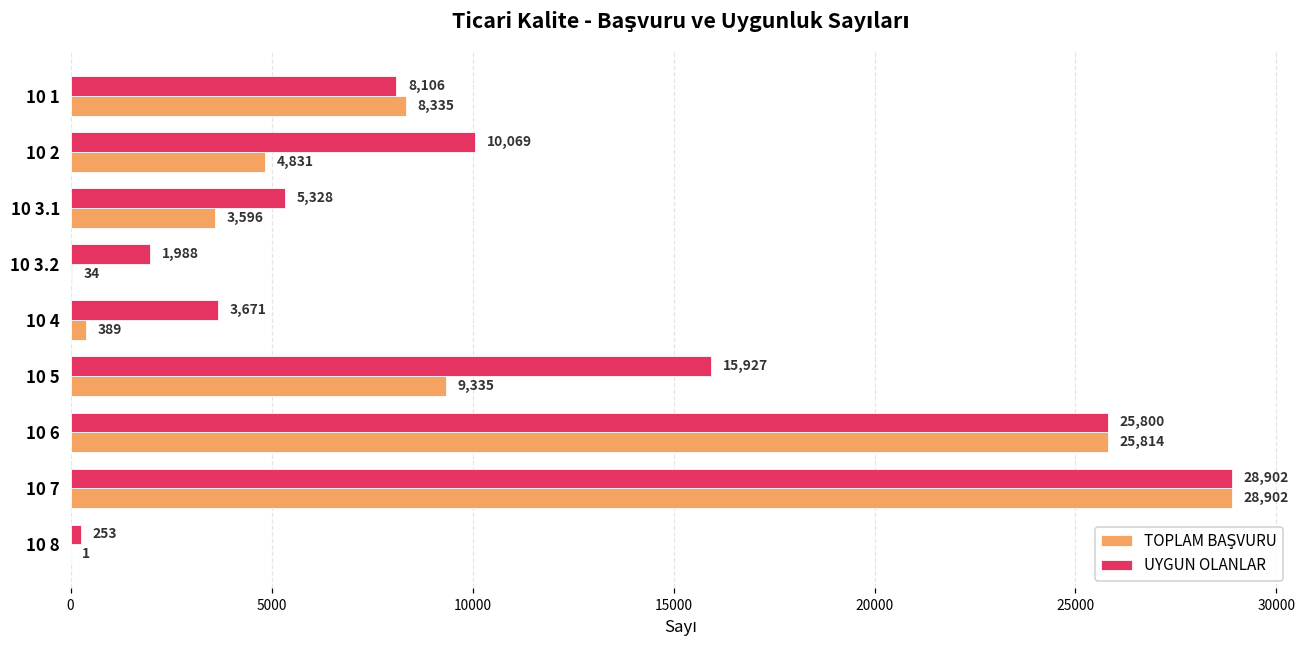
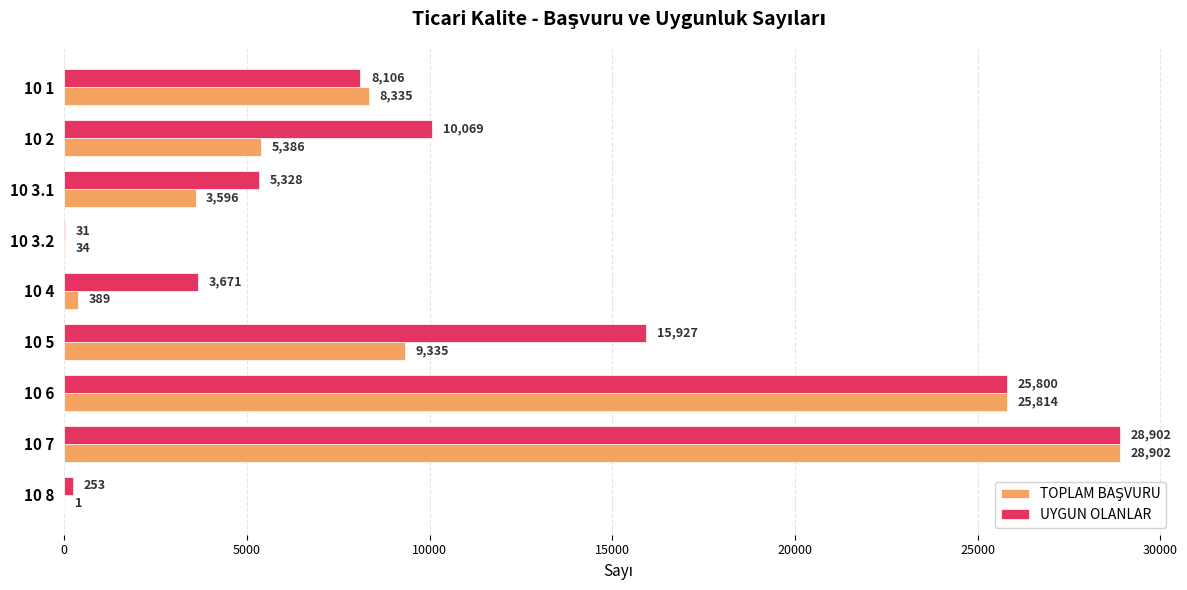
TOPLAM BAŞVURU, 10 2: 4,831 -> 5,386
UYGUN OLANLAR, 10 3.2: 1,988 -> 31
